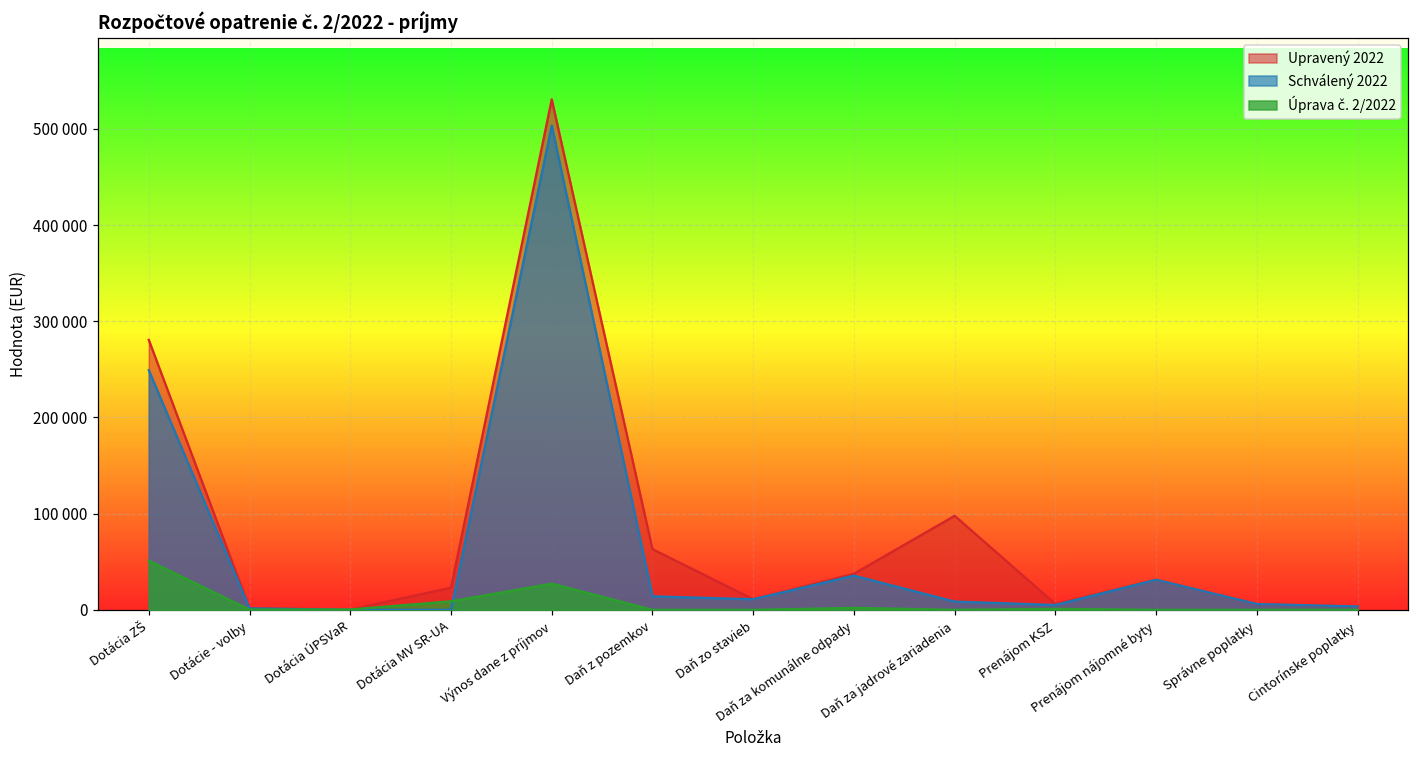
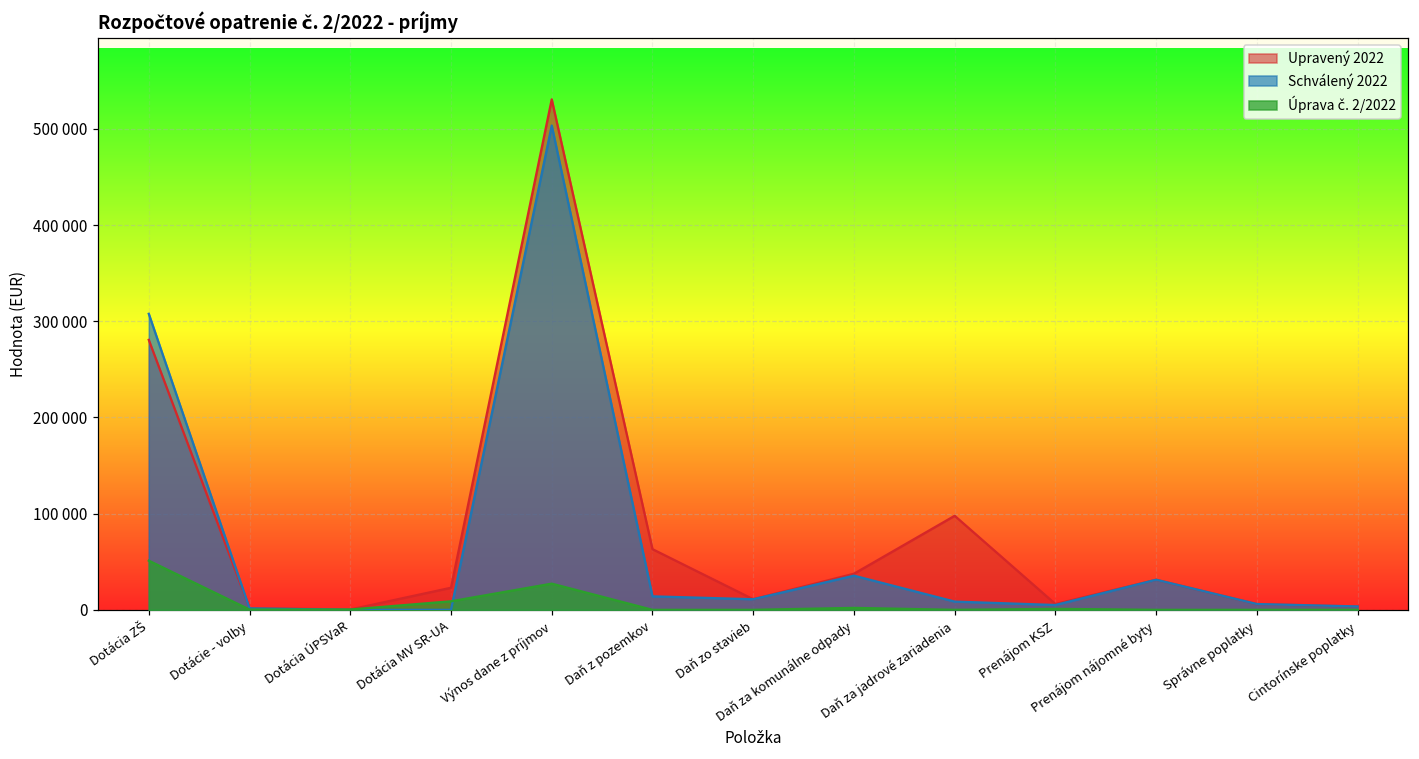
Schválený 2022, Dotácia ZŠ: 250000 -> 310000
